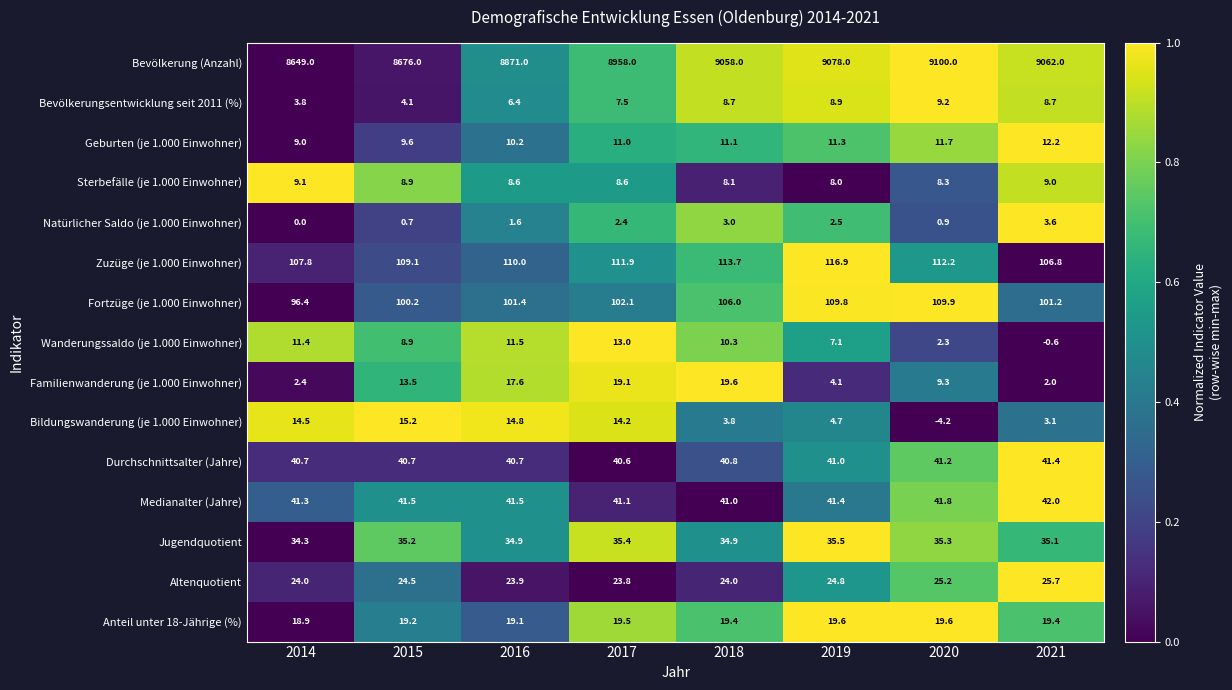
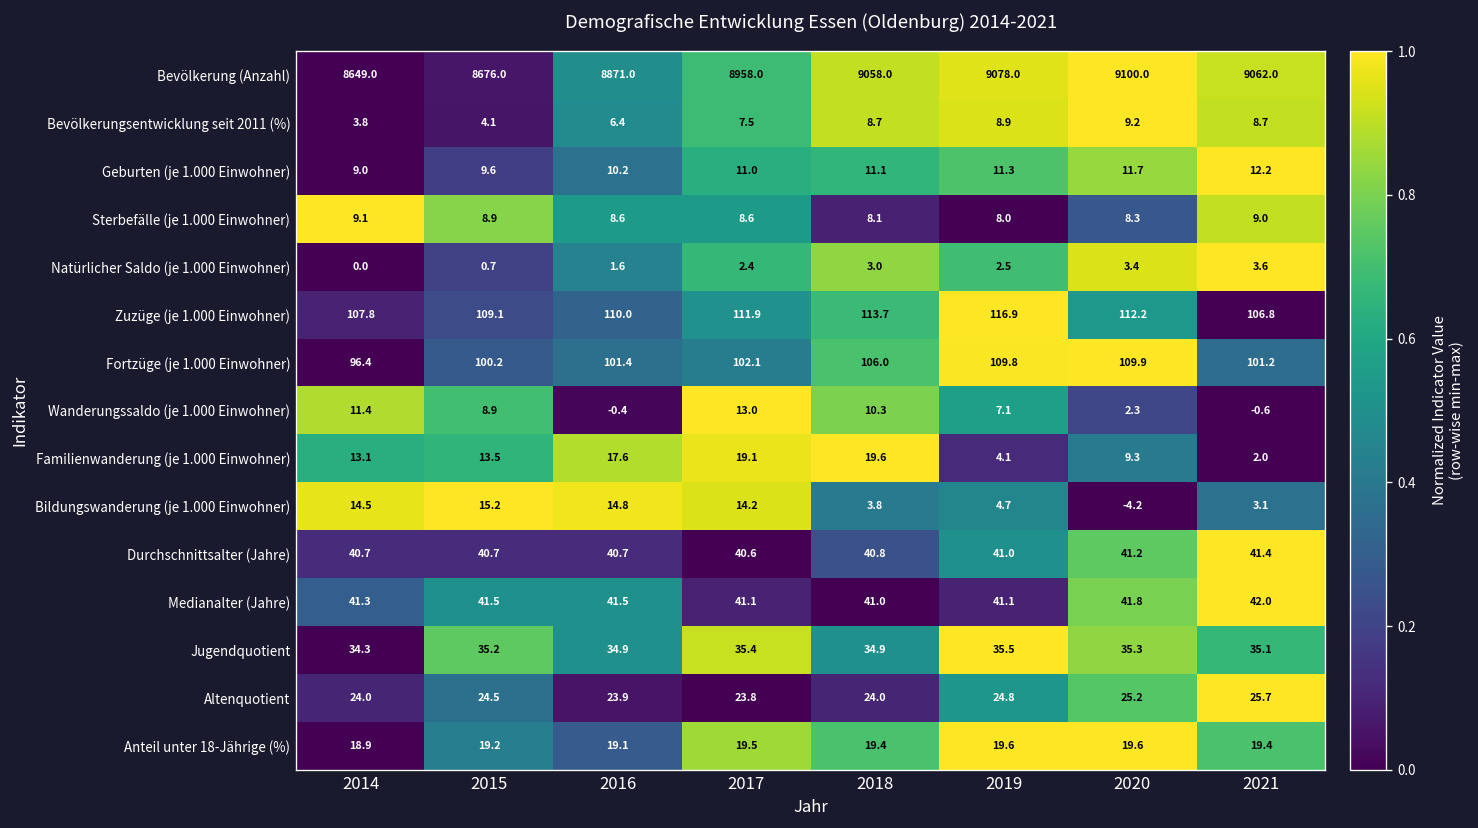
Natürlicher Saldo (je 1.000 Einwohner), 2020: 0.9 -> 3.4
Wanderungssaldo (je 1.000 Einwohner), 2016: 11.5 -> -0.4
Familienwanderung (je 1.000 Einwohner), 2014: 2.4 -> 13.1
Medianalter (Jahre), 2019: 41.4 -> 41.1
